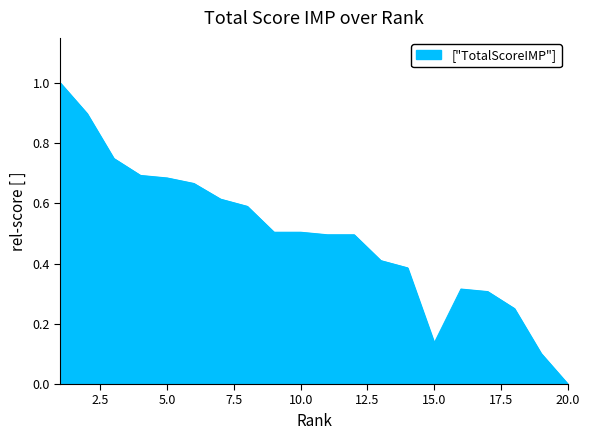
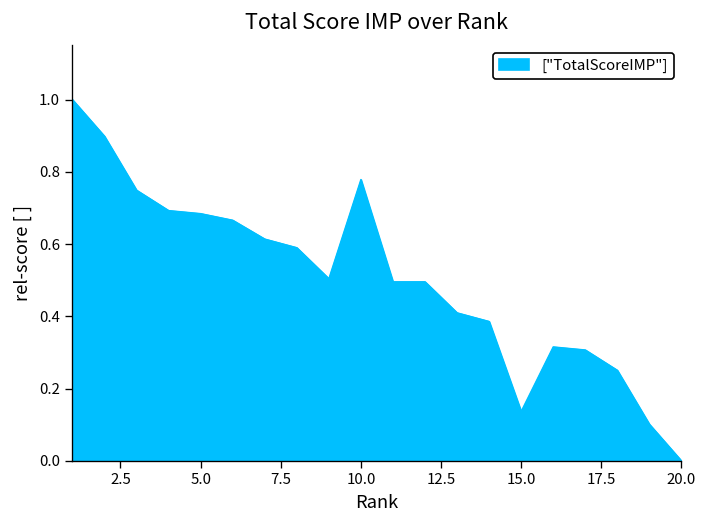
10.0: 0.50 -> 0.78
